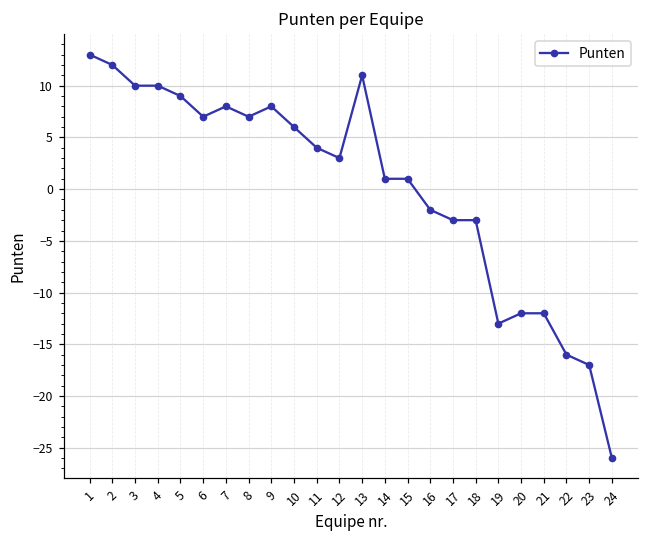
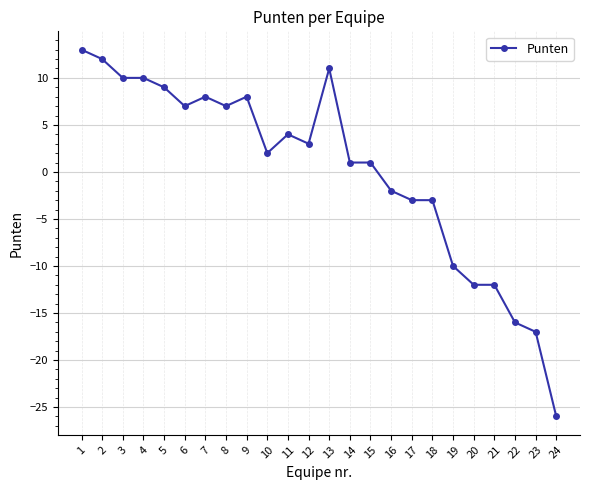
10: 6 -> 2
19: -13 -> -10
